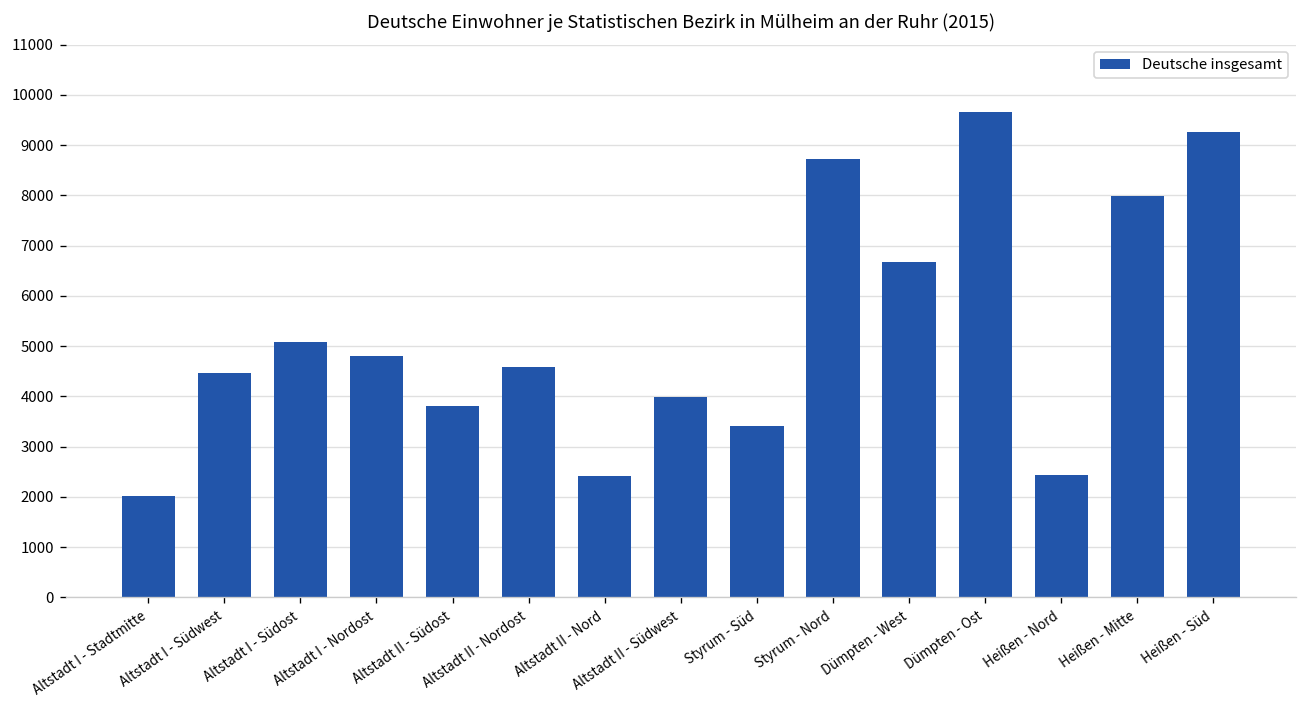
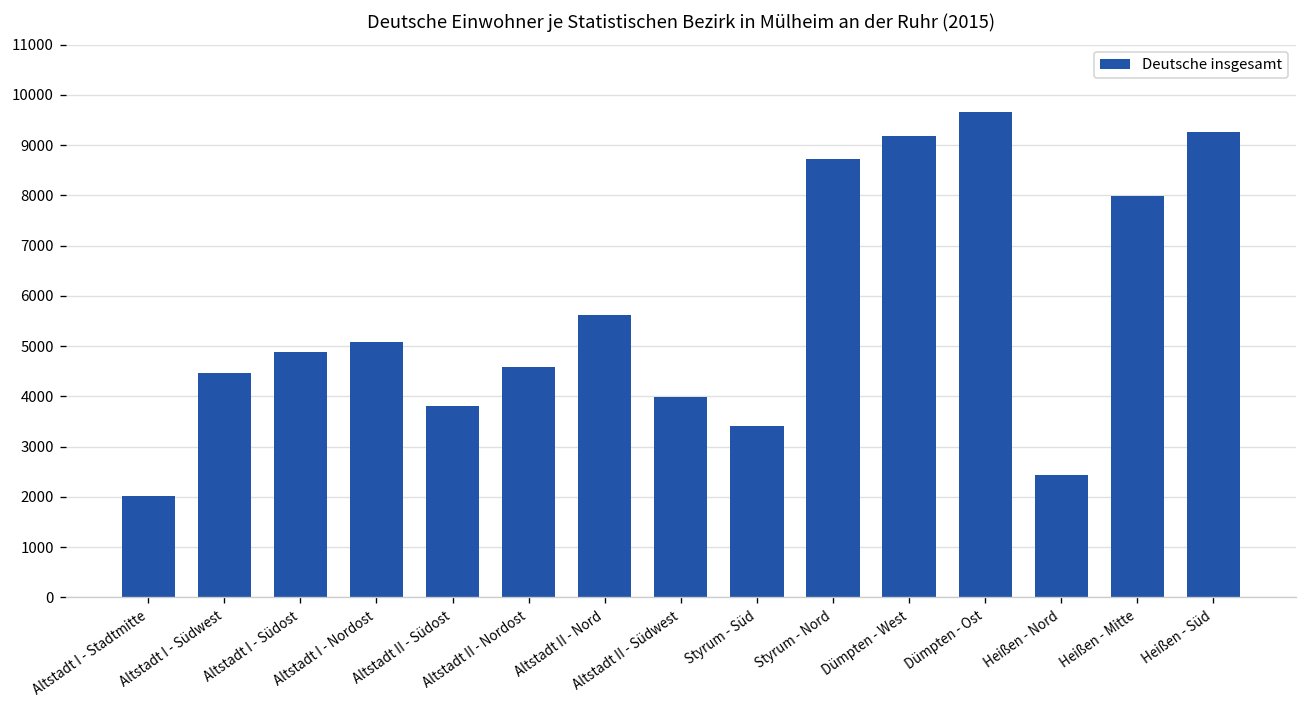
Altstadt I - Südost: 5100 -> 4900
Altstadt I - Nordost: 4800 -> 5100
Altstadt II - Nord: 2400 -> 5600
Dümpten - West: 6700 -> 9200
